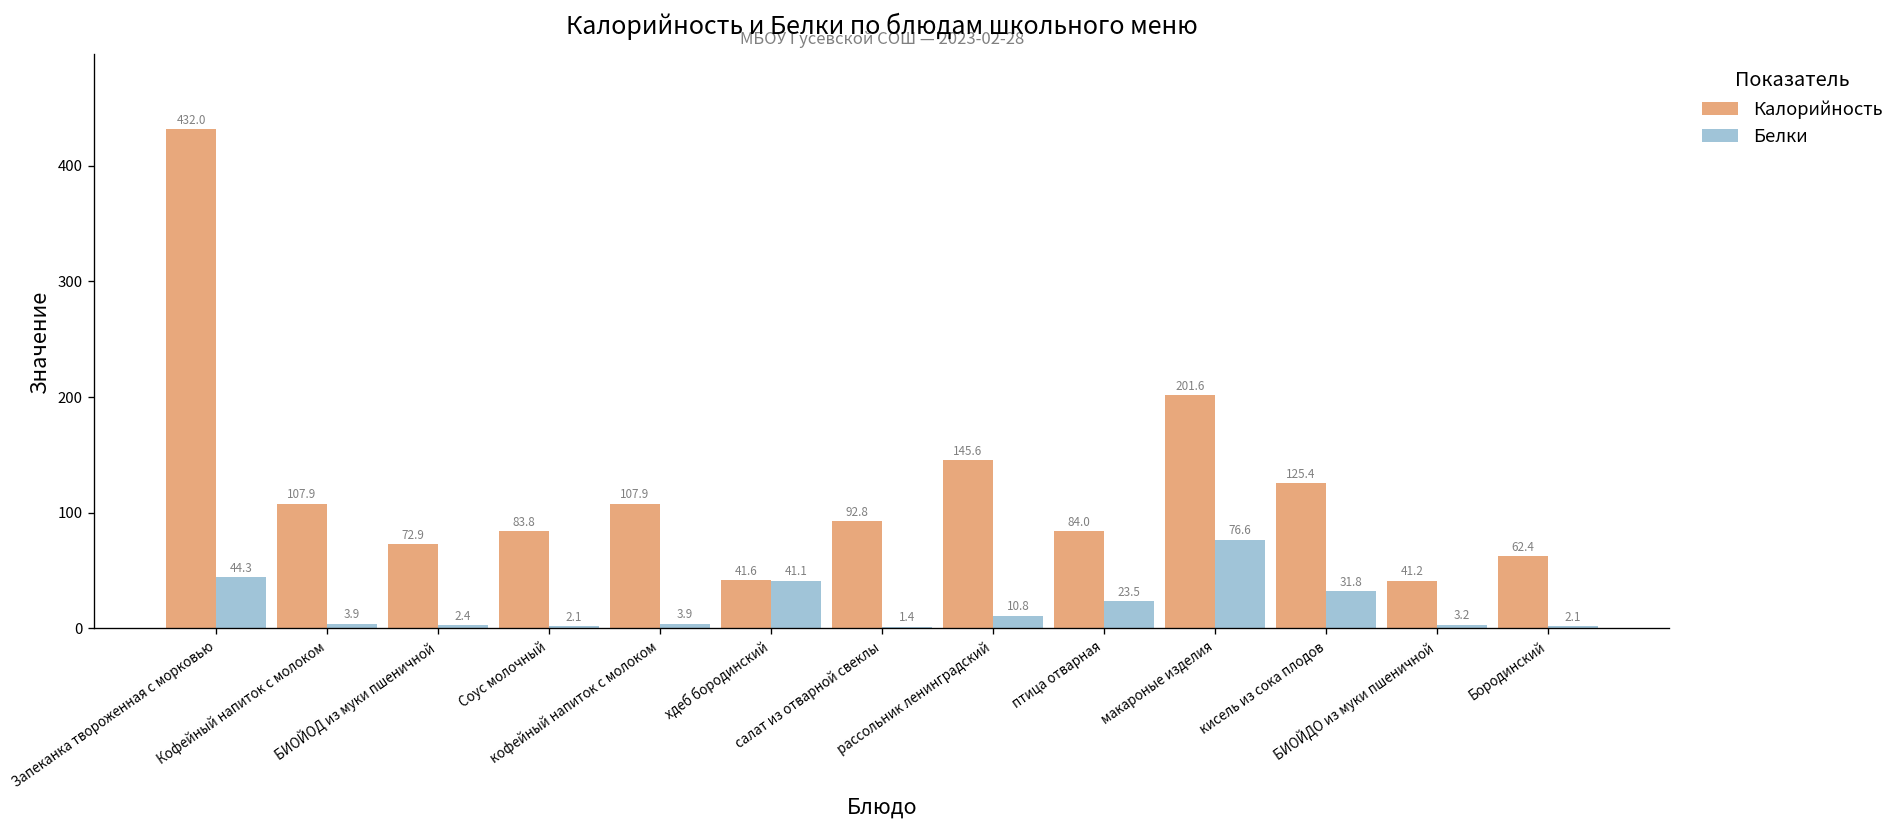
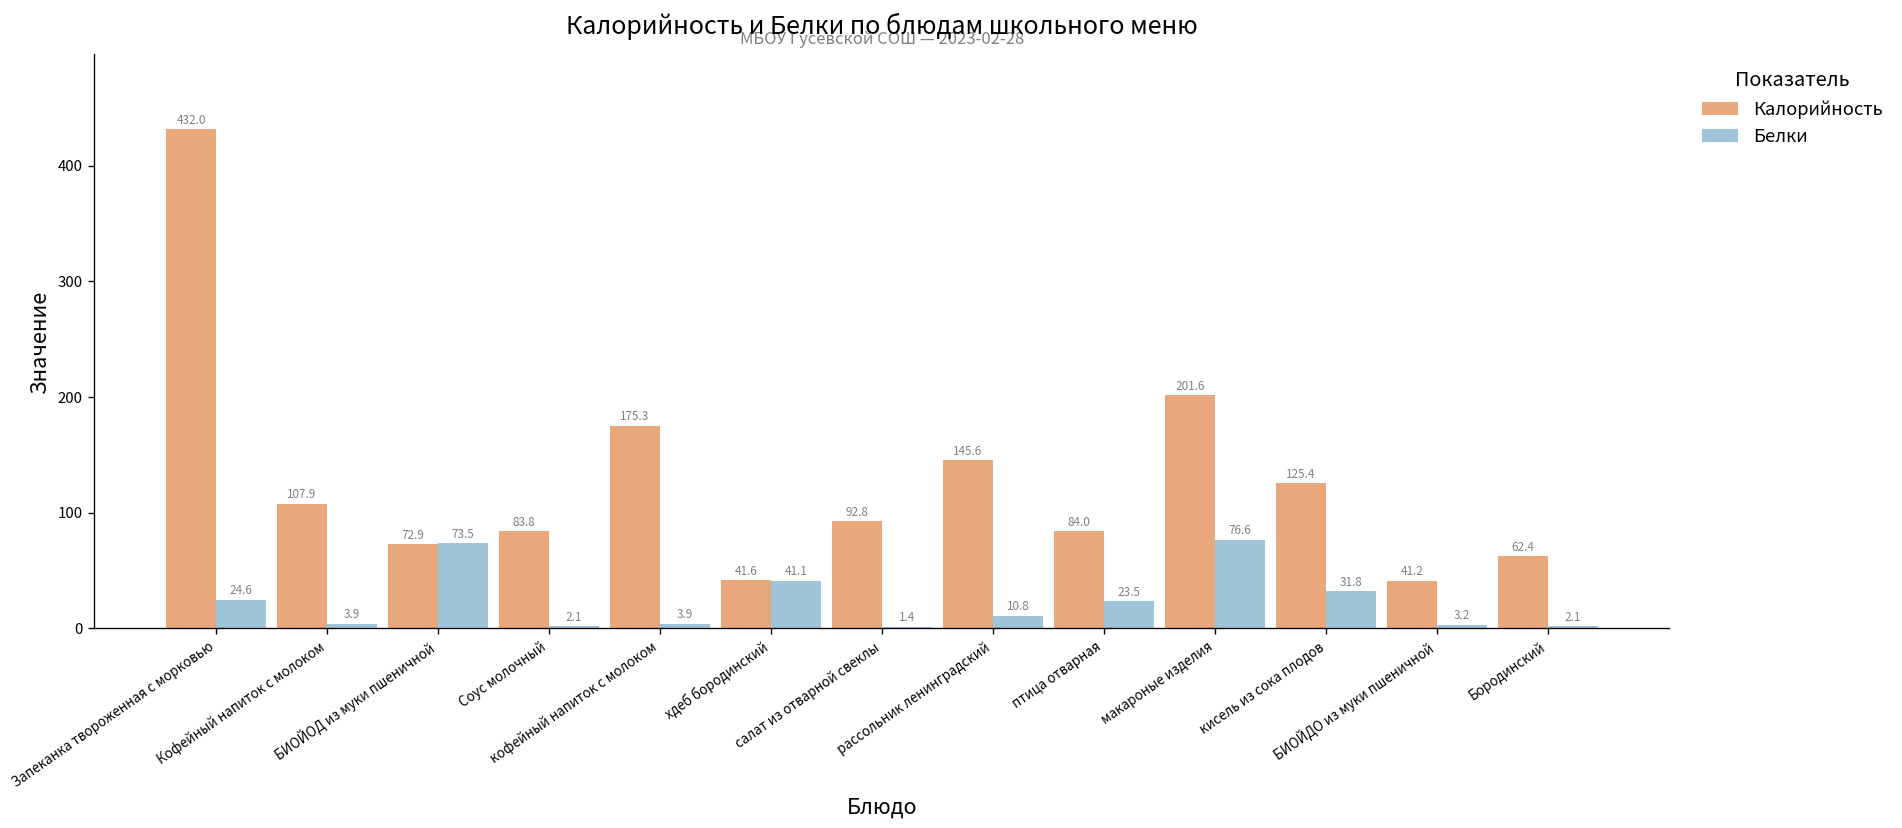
Белки, Запеканка твороженная с морковью: 44.3 -> 24.6
Белки, БИОЙОД из муки пшеничной: 2.4 -> 73.5
Калорийность, кофейный напиток с молоком: 107.9 -> 175.3
